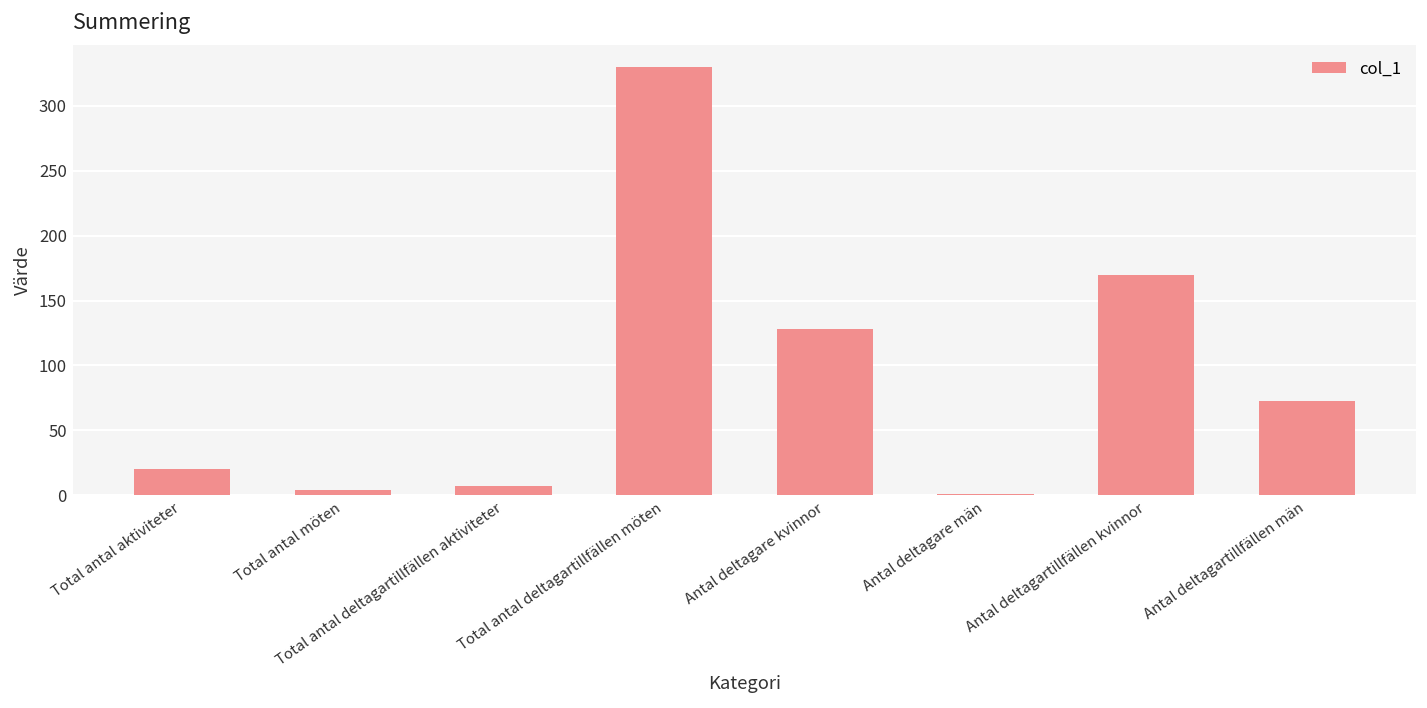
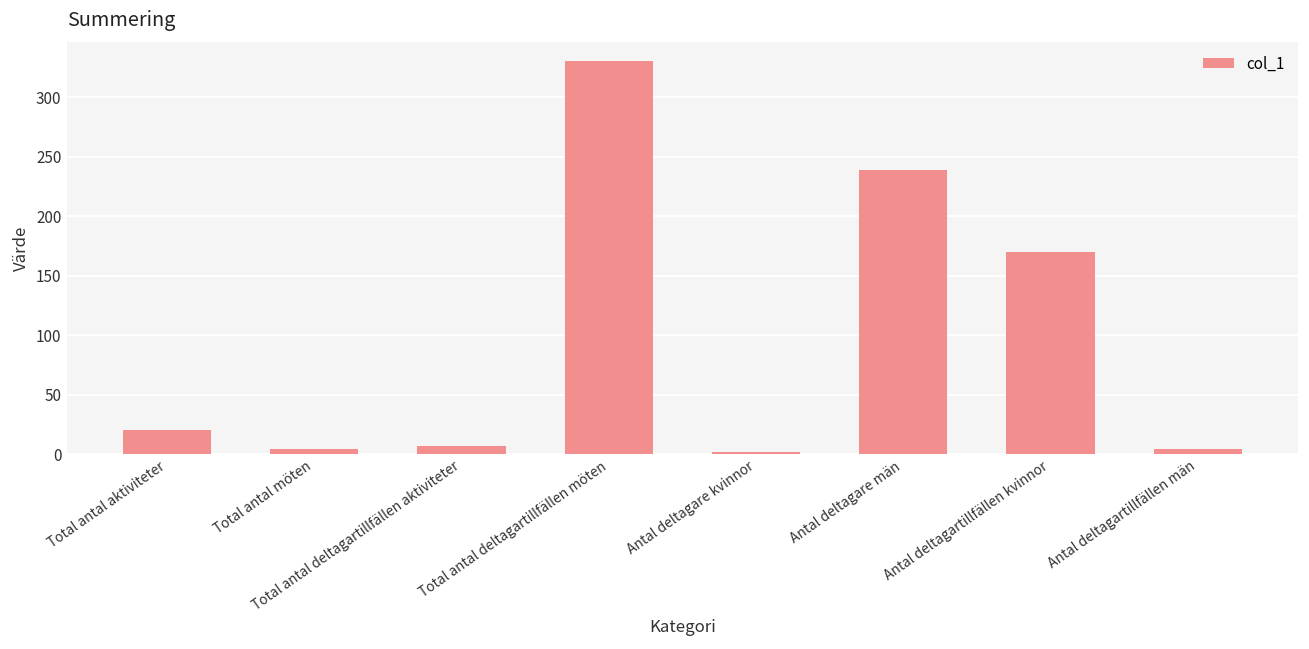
Antal deltagare kvinnor: 128 -> 2
Antal deltagare män: 1 -> 239
Antal deltagartillfällen män: 73 -> 4
